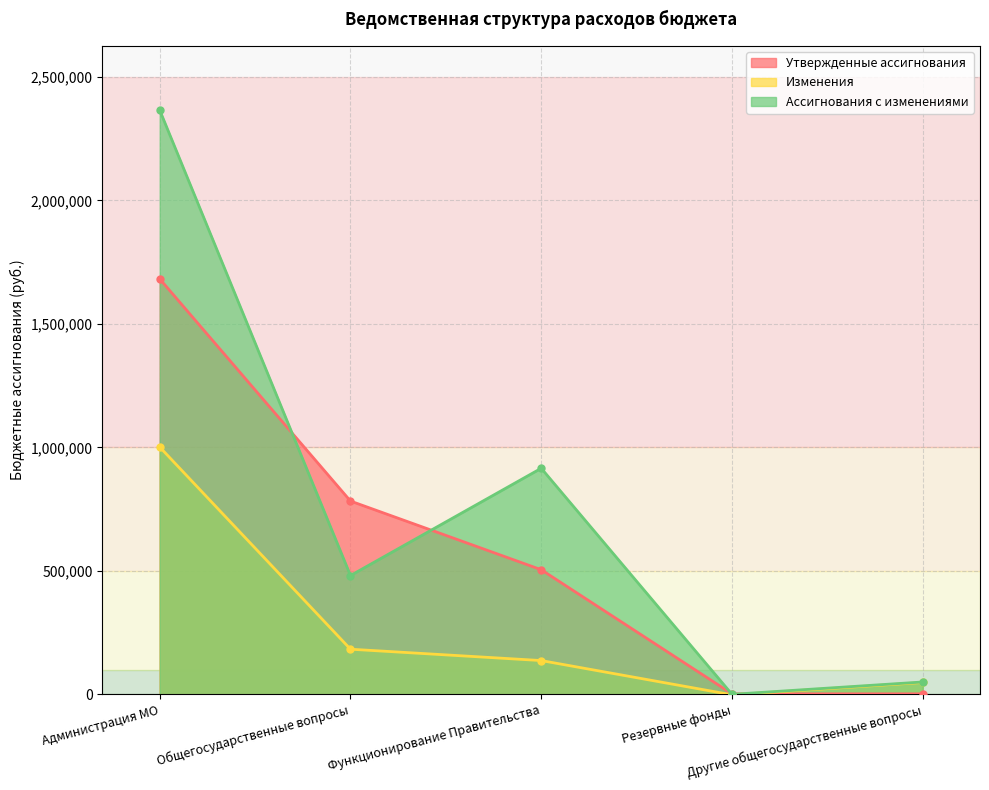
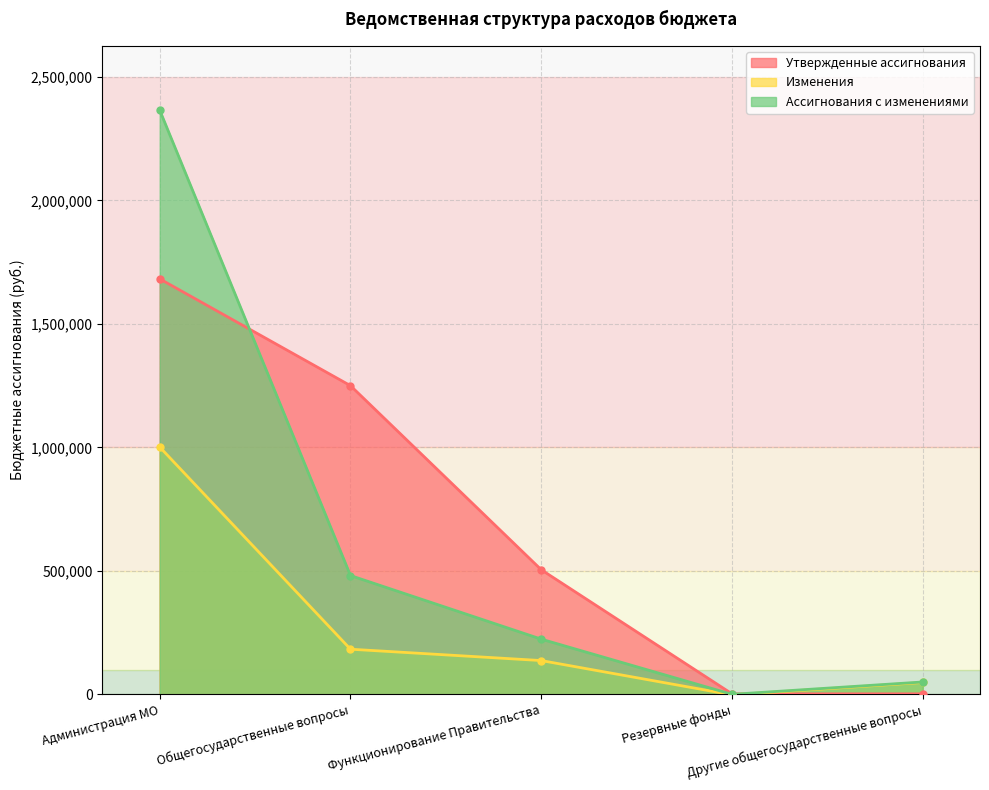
Утвержденные ассигнования, Общегосударственные вопросы: 780,000 -> 1,250,000
Ассигнования с изменениями, Функционирование Правительства: 920,000 -> 220,000
